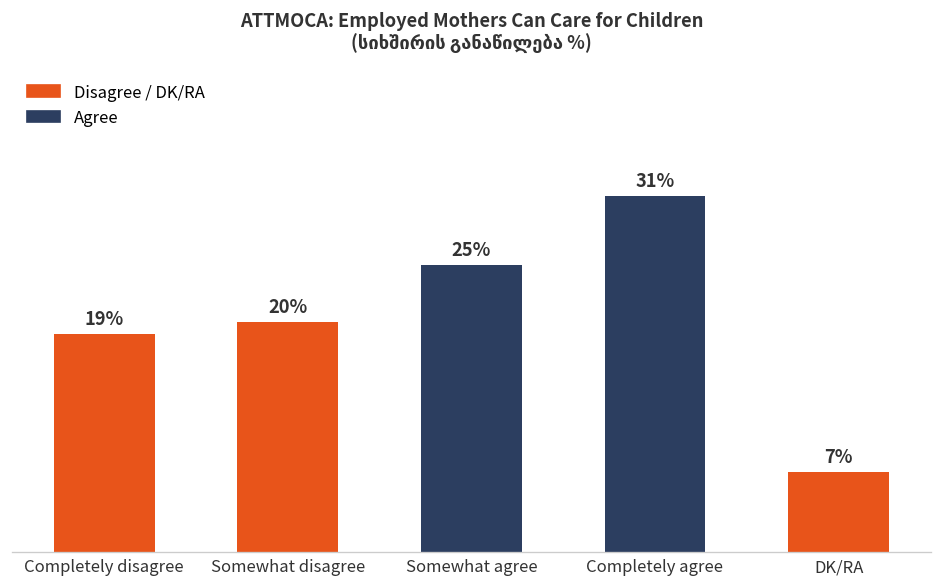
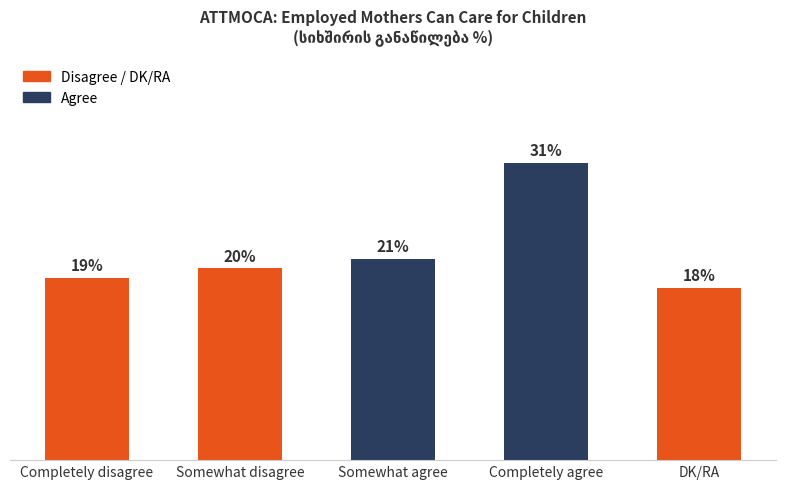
Somewhat agree: 25% -> 21%
DK/RA: 7% -> 18%
